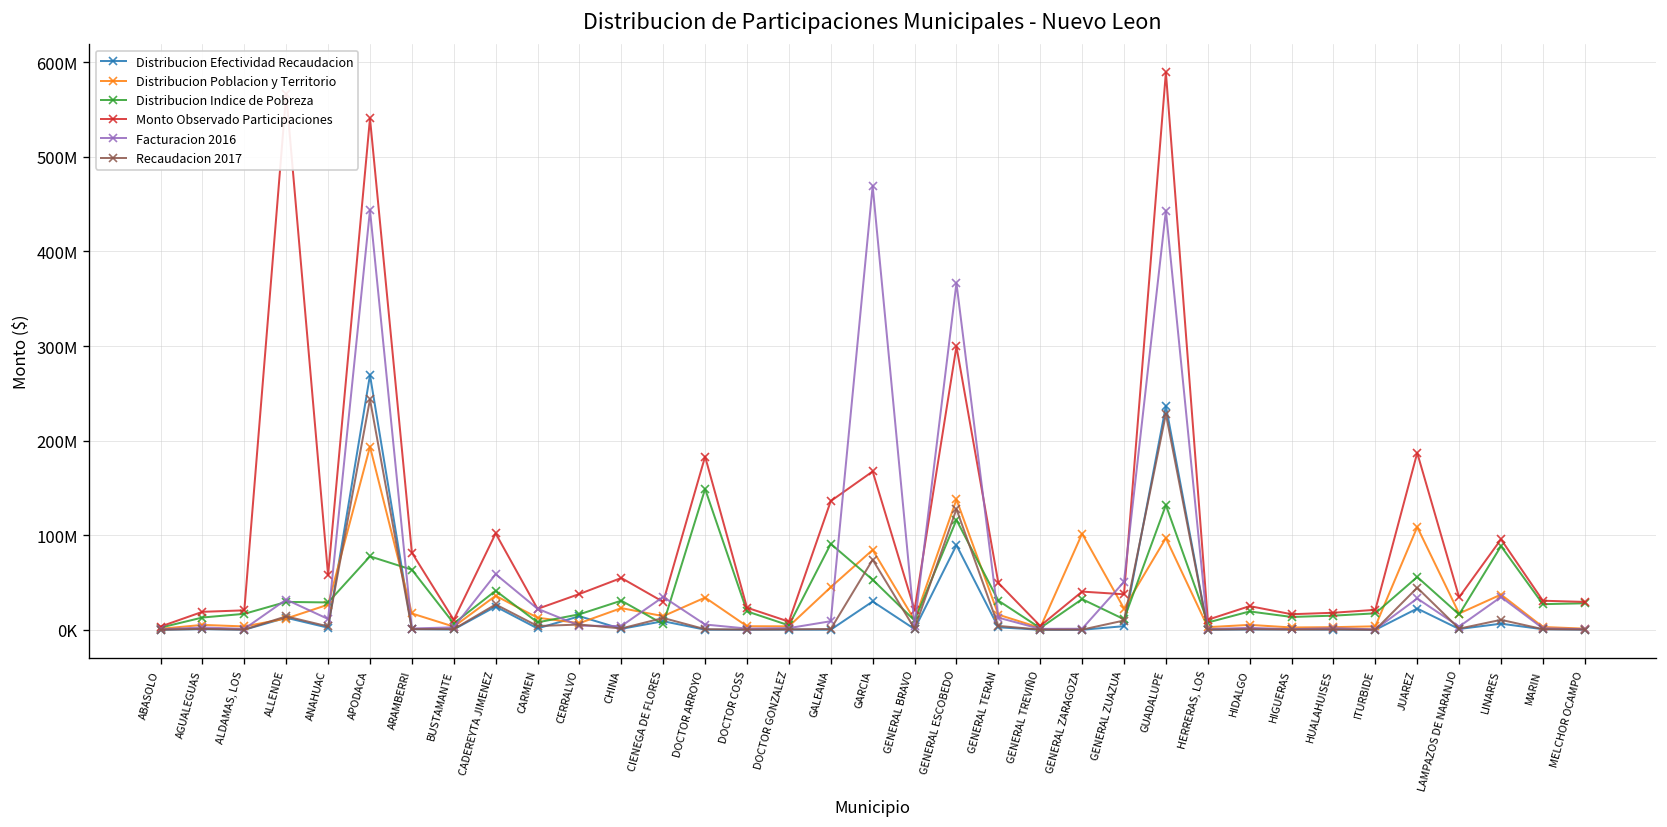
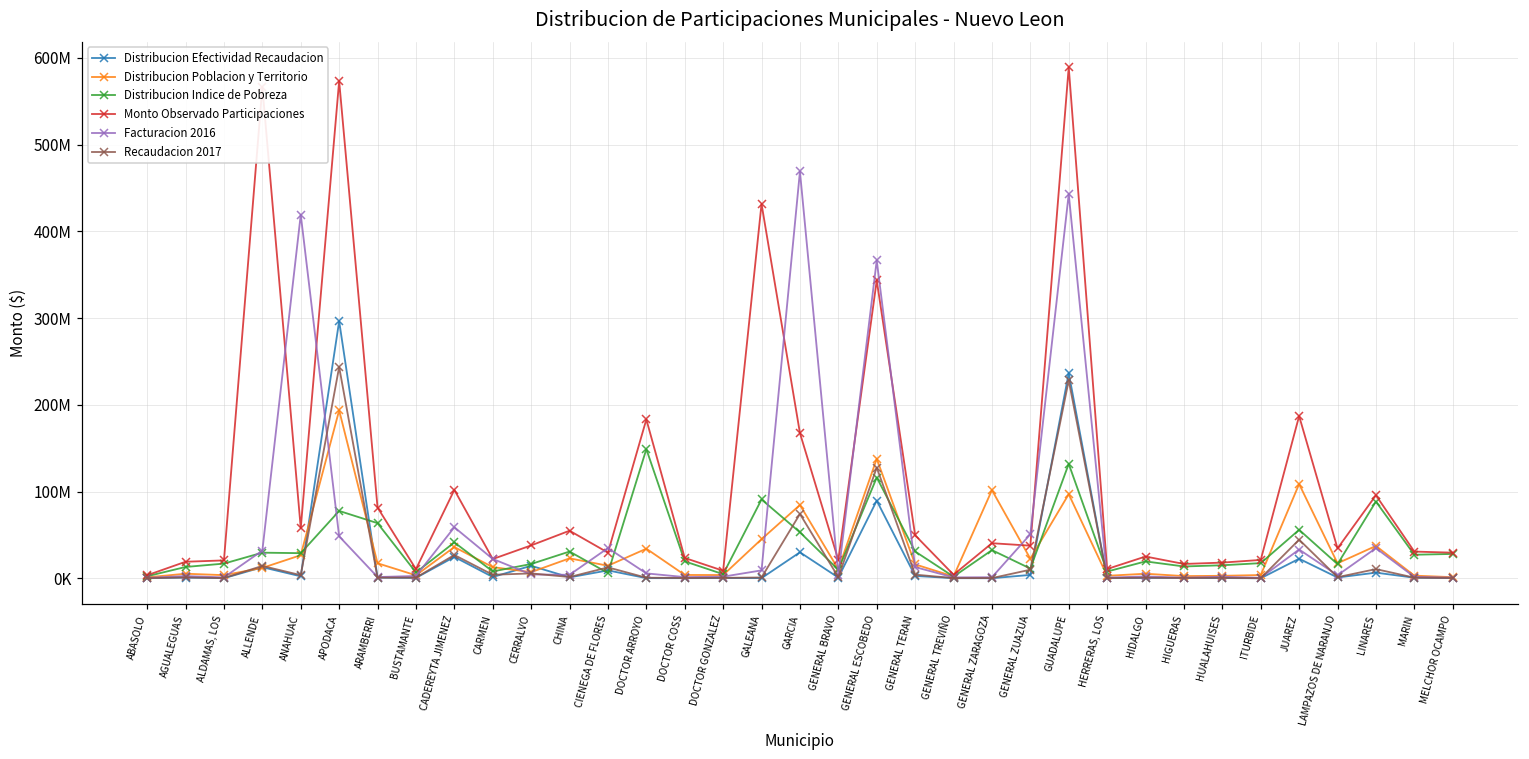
Facturacion 2016, ANAHUAC: 10000000 -> 420000000
Distribucion Efectividad Recaudacion, APODACA: 270000000 -> 300000000
Monto Observado Participaciones, APODACA: 540000000 -> 570000000
Facturacion 2016, APODACA: 440000000 -> 50000000
Monto Observado Participaciones, GALEANA: 140000000 -> 430000000
Monto Observado Participaciones, GENERAL ESCOBEDO: 300000000 -> 340000000
